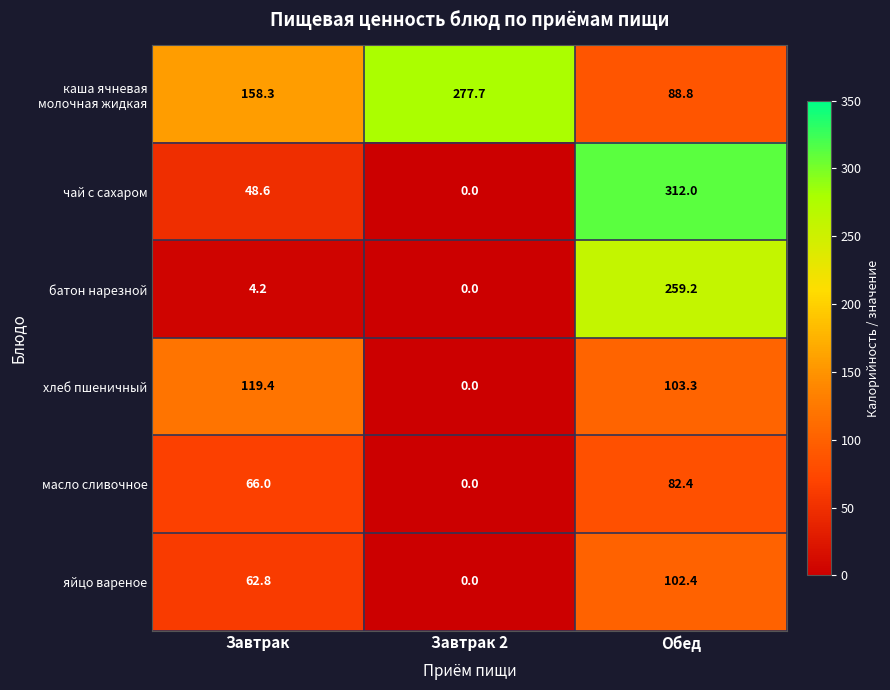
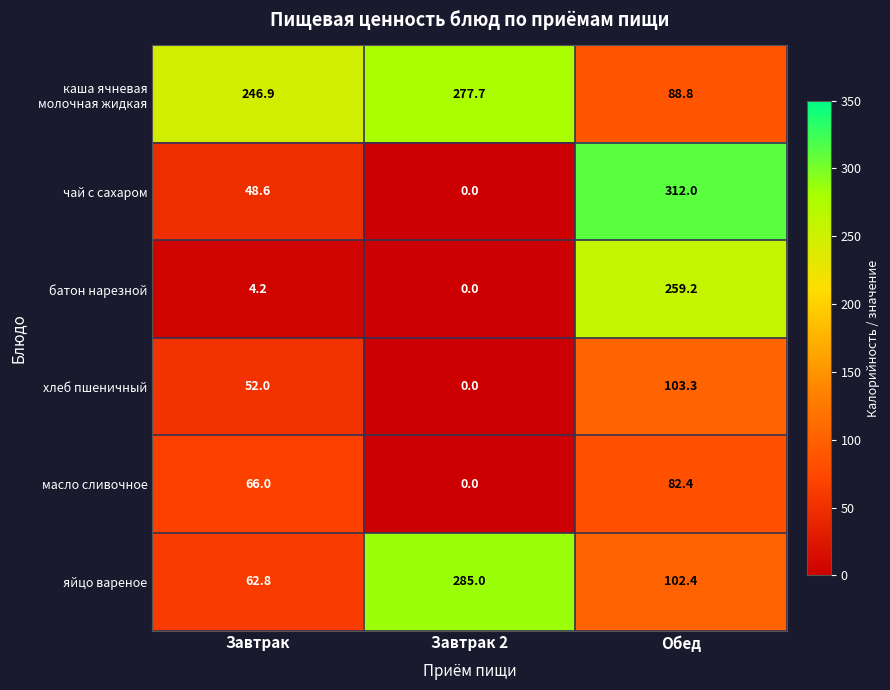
каша ячневая молочная жидкая, Завтрак: 158.3 -> 246.9
хлеб пшеничный, Завтрак: 119.4 -> 52.0
яйцо вареное, Завтрак 2: 0.0 -> 285.0
